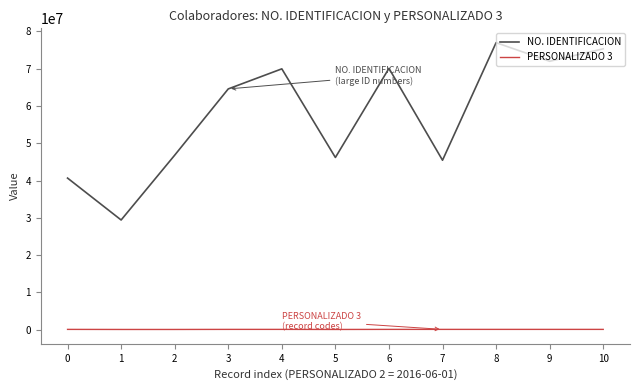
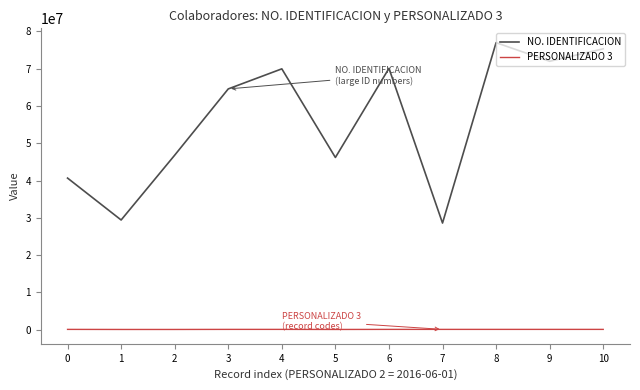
NO. IDENTIFICACION, 7: 45000000 -> 29000000
